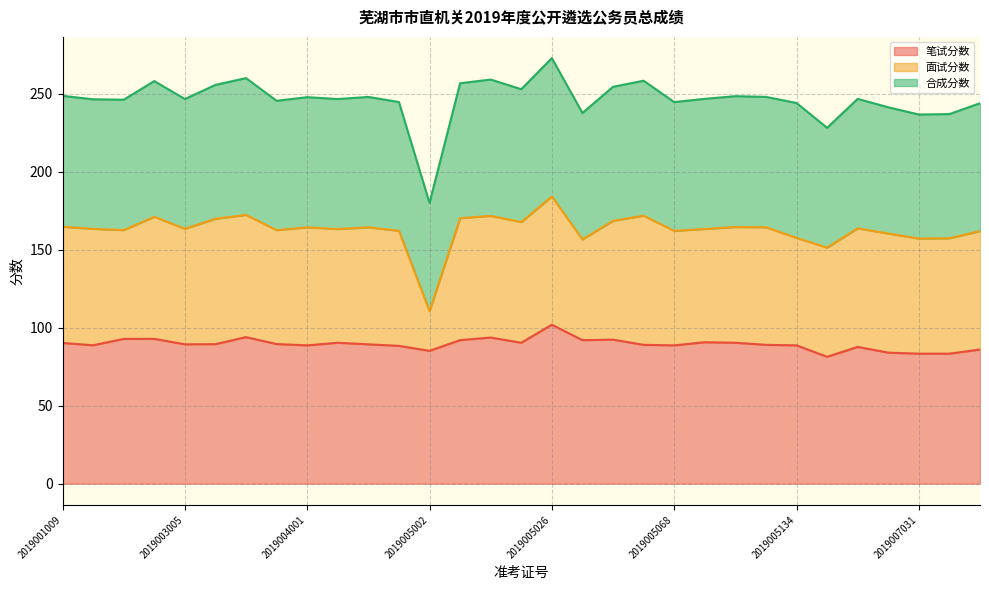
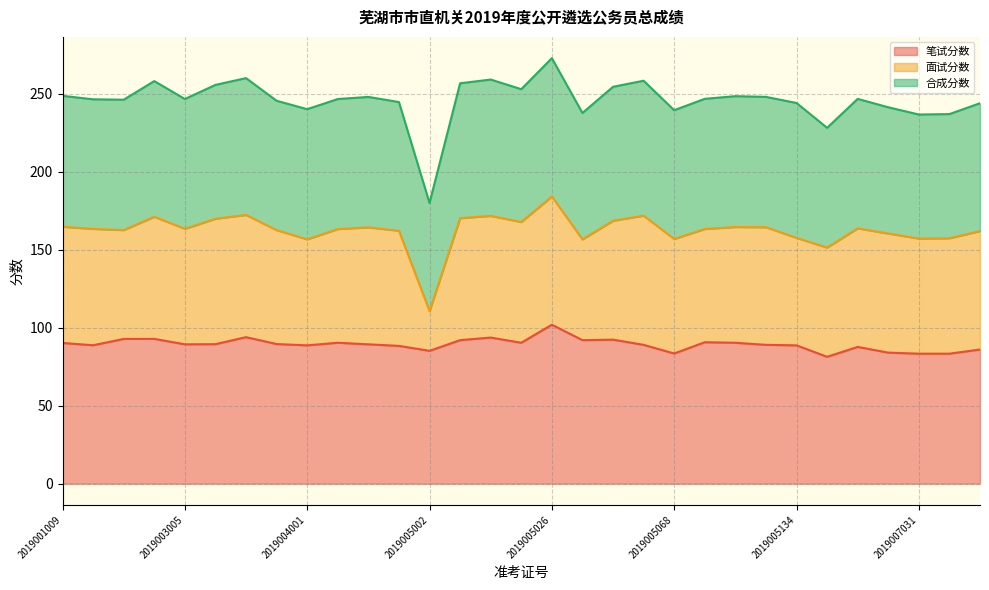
面试分数, 2019004001: 76 -> 68
笔试分数, 2019005068: 89 -> 83
